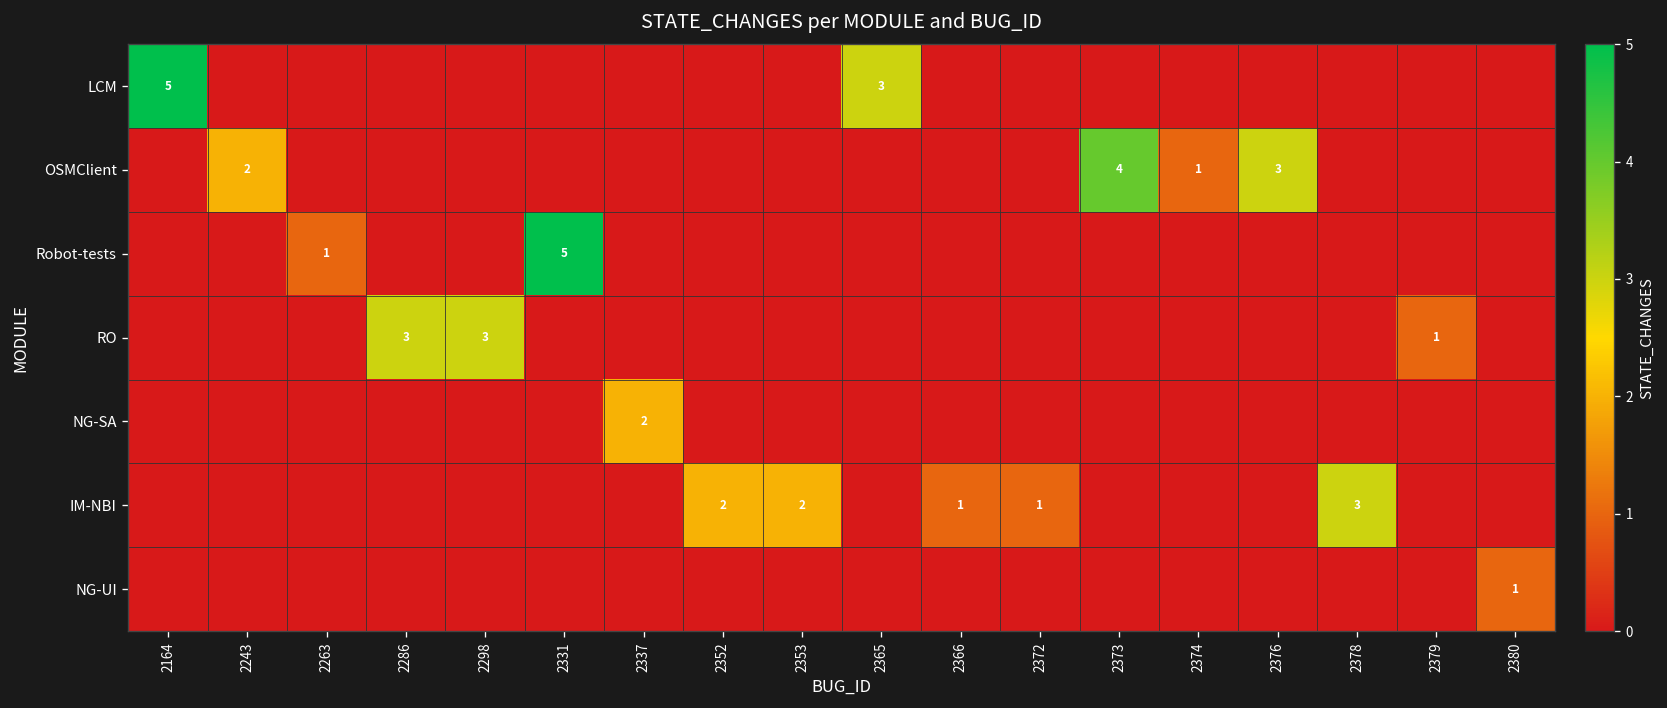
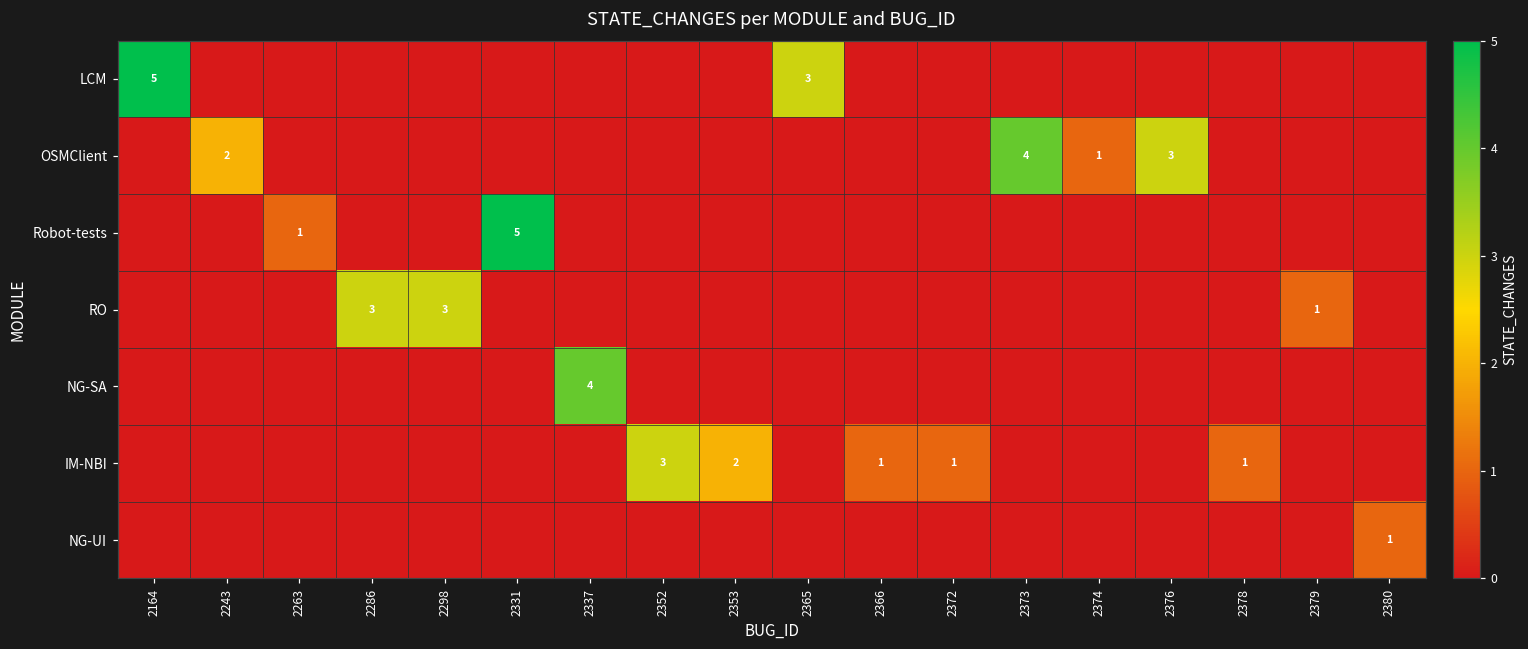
NG-SA, 2337: 2 -> 4
IM-NBI, 2352: 2 -> 3
IM-NBI, 2378: 3 -> 1
